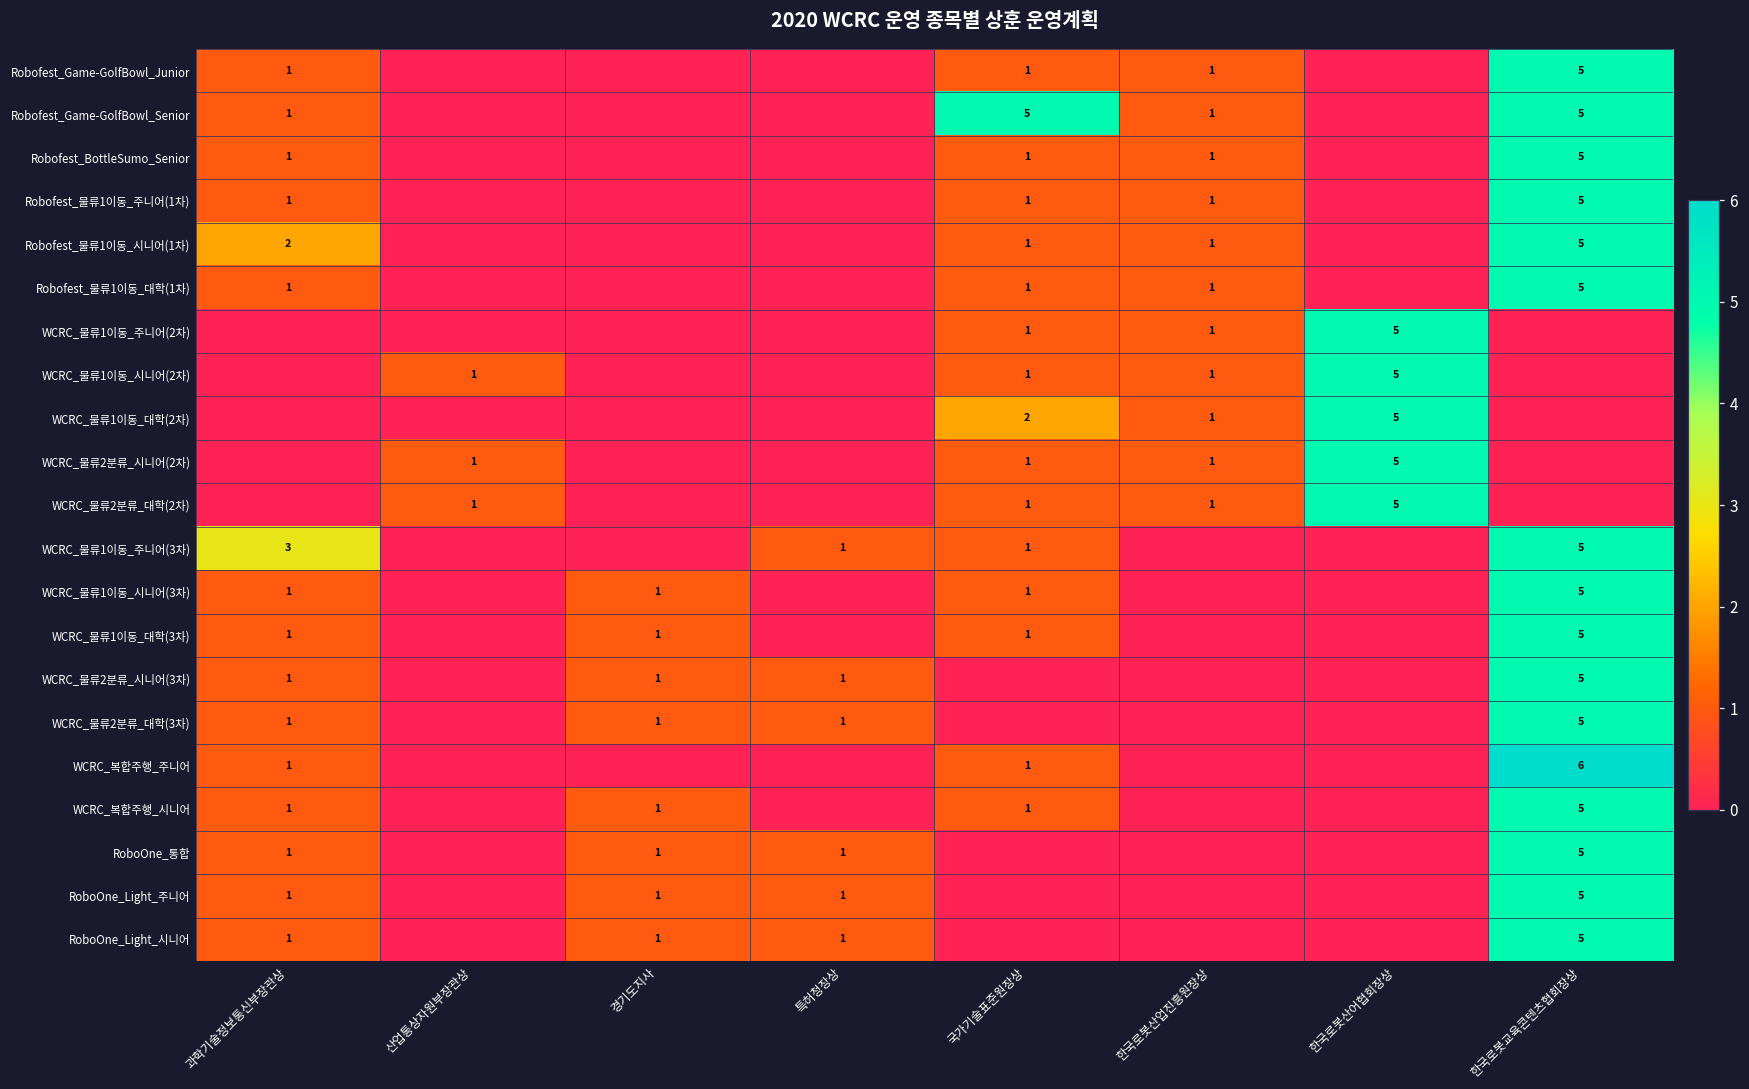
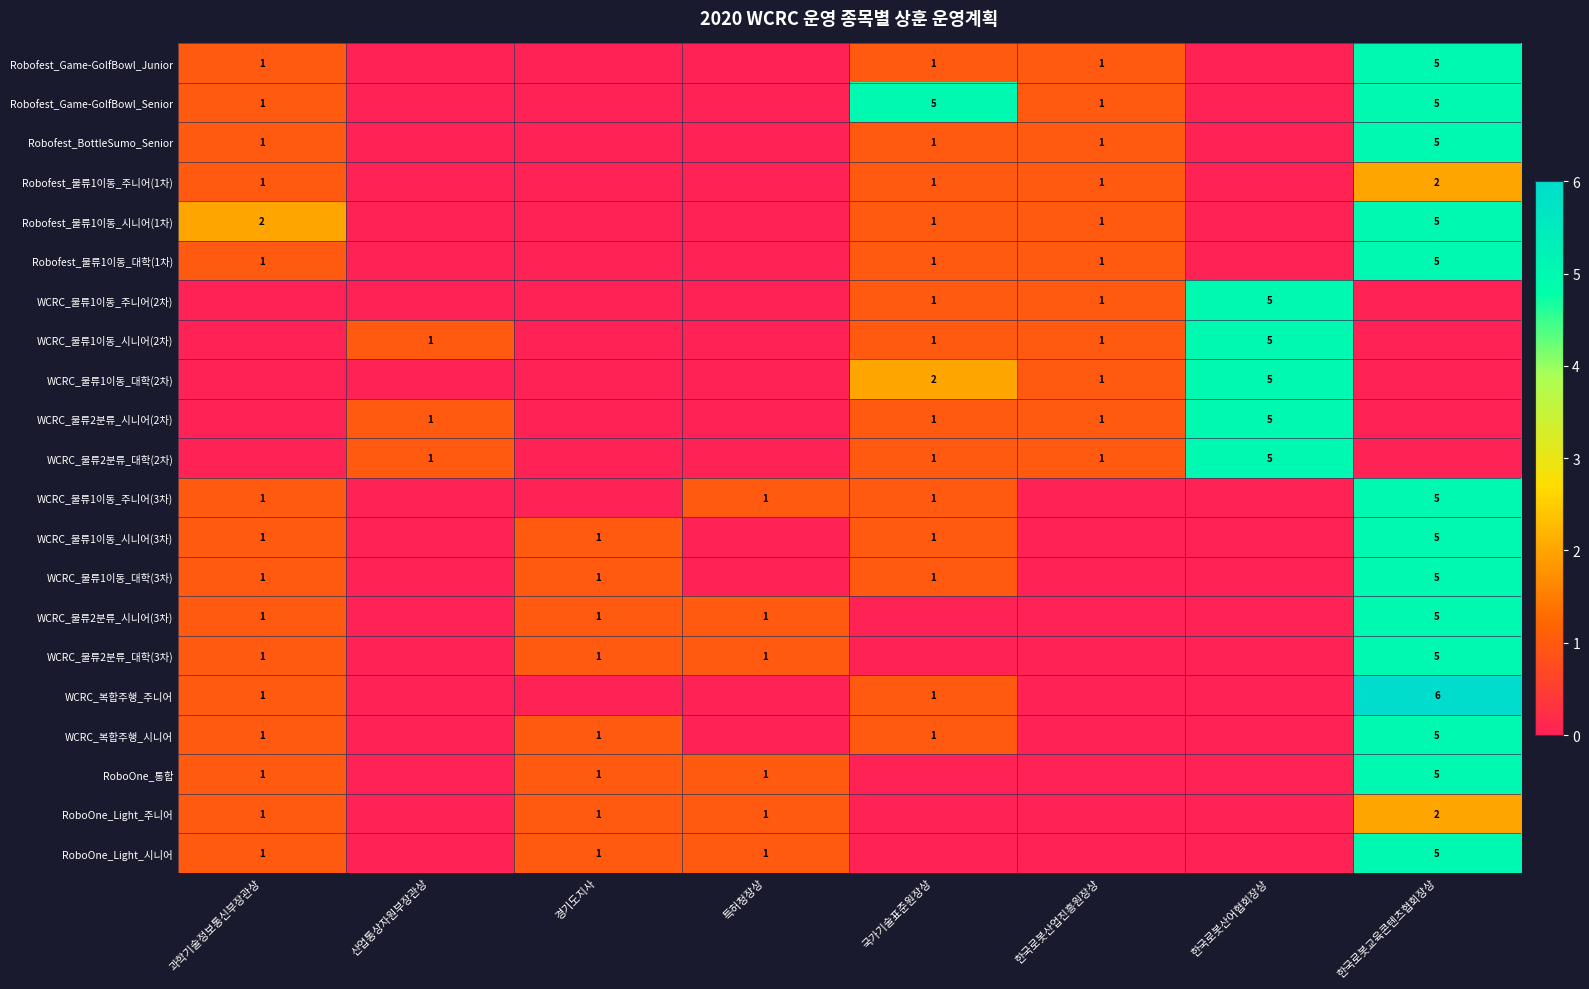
Robofest_물류1이동_주니어(1차), 한국로봇교육콘텐츠협회장상: 5 -> 2
WCRC_물류1이동_주니어(3차), 과학기술정보통신부장관상: 3 -> 1
RoboOne_Light_주니어, 한국로봇교육콘텐츠협회장상: 5 -> 2
